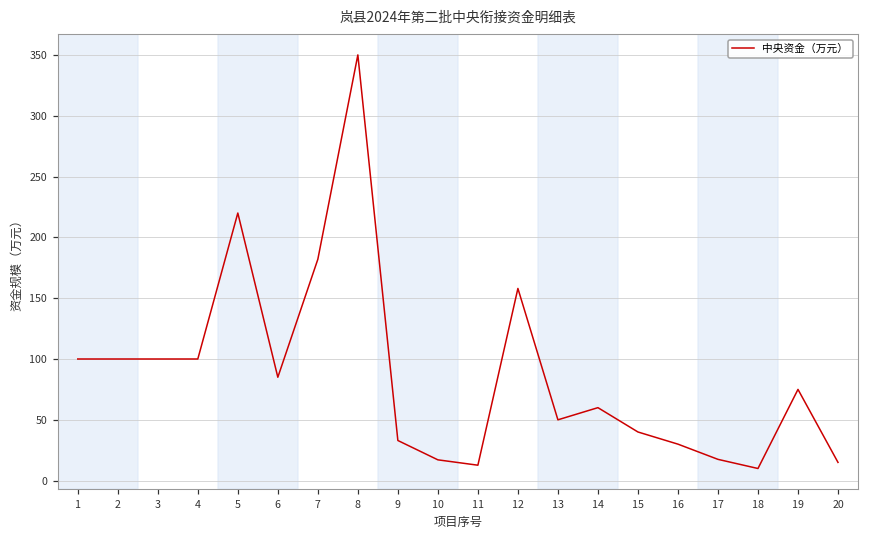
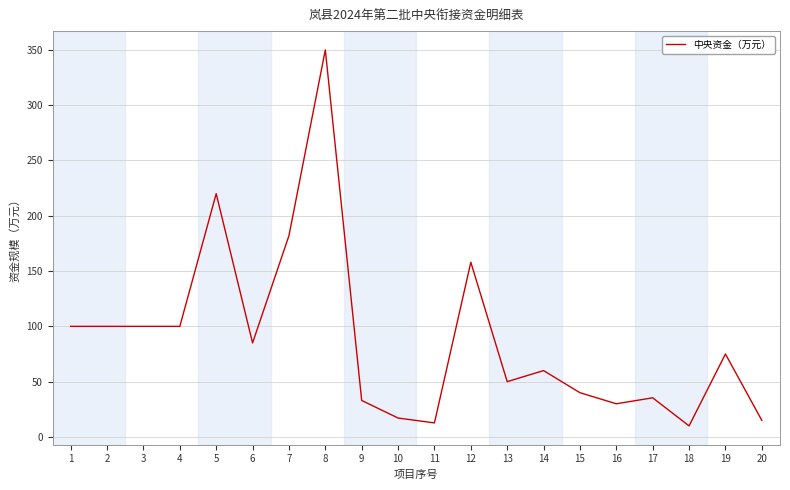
17: 18 -> 35
